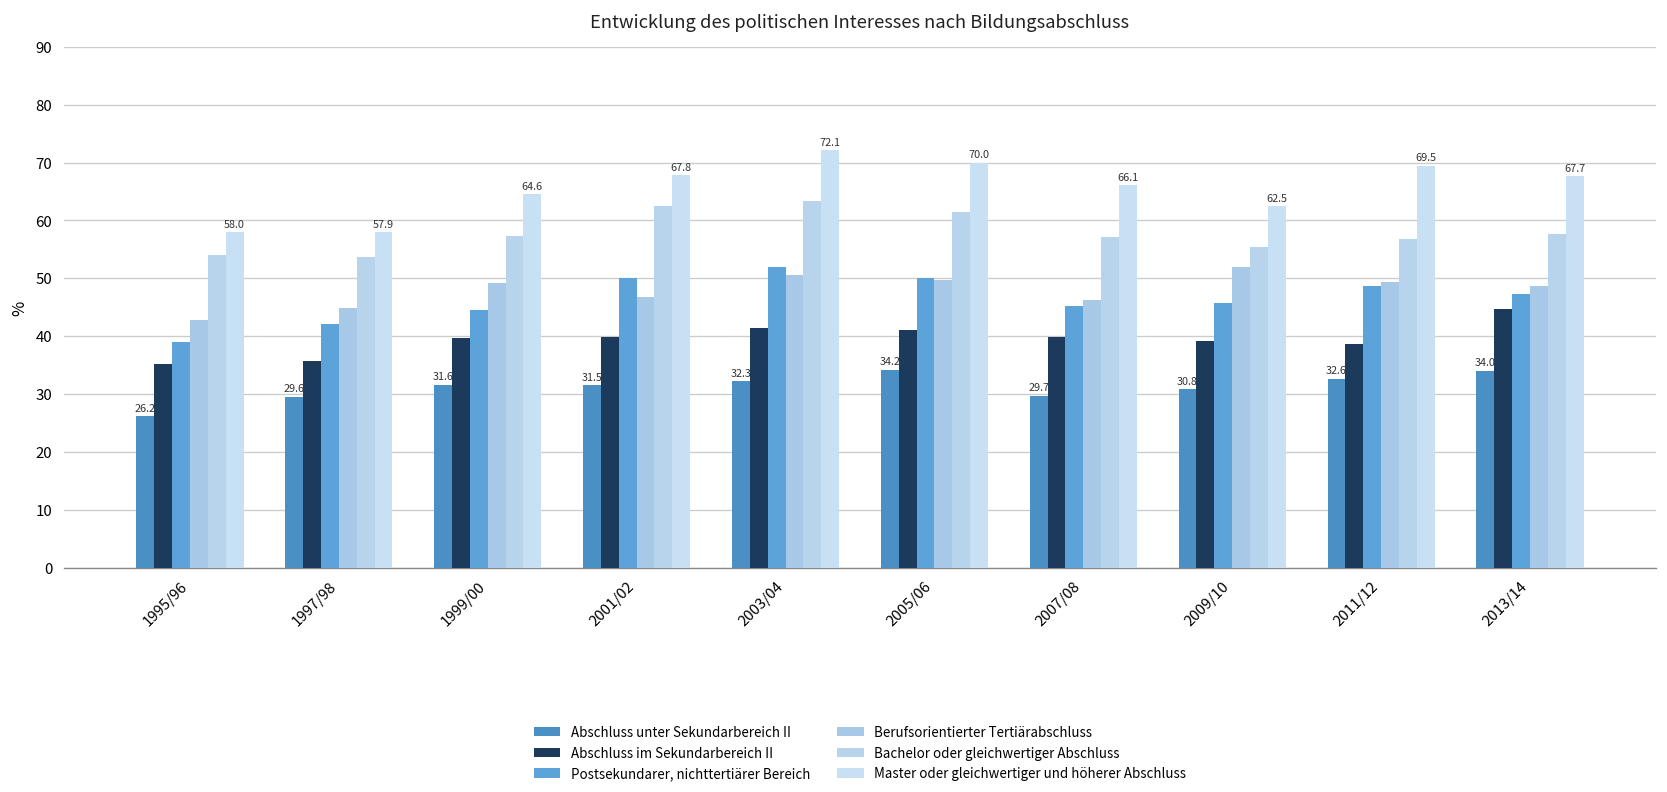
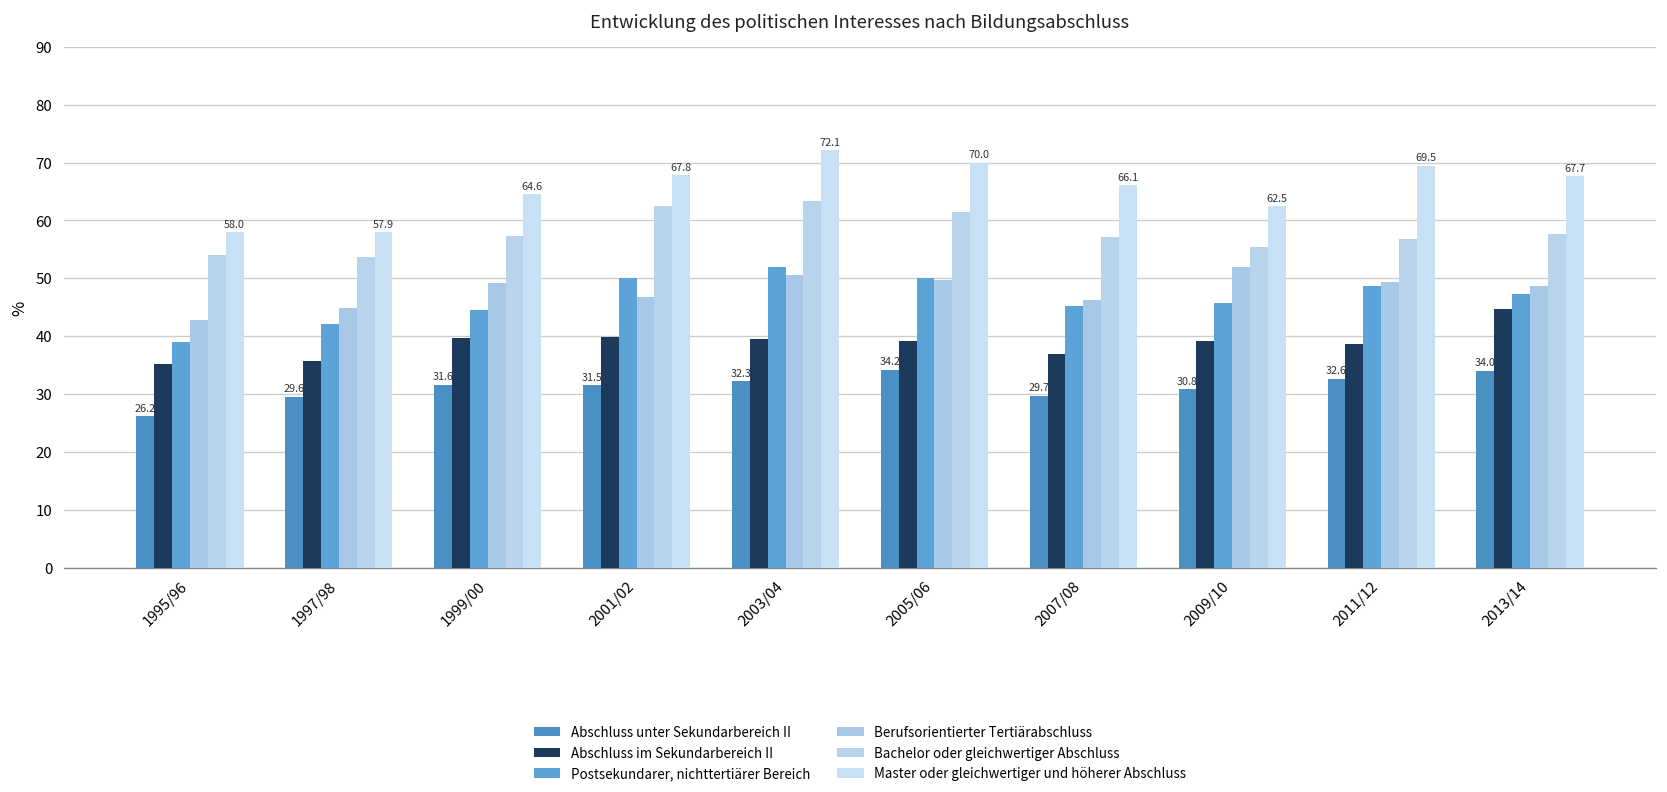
Abschluss im Sekundarbereich II, 2003/04: 41 -> 40
Abschluss im Sekundarbereich II, 2005/06: 41 -> 39
Abschluss im Sekundarbereich II, 2007/08: 40 -> 37
